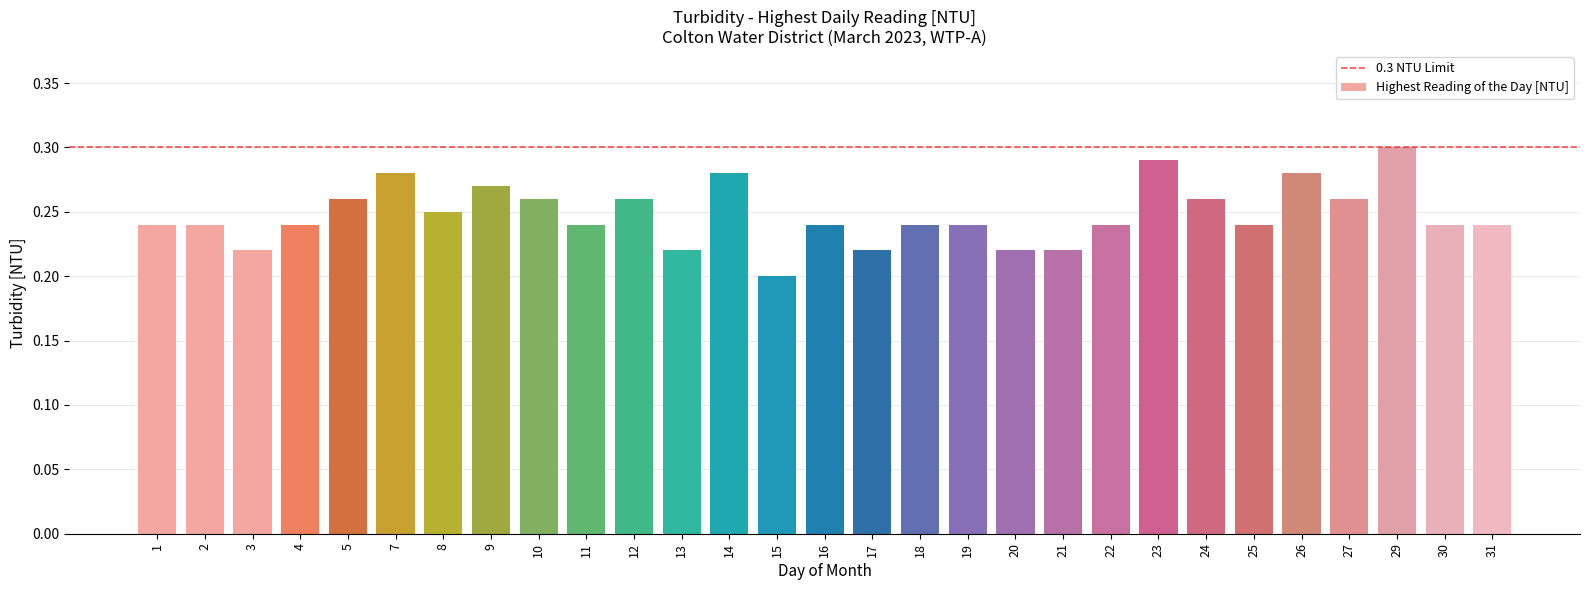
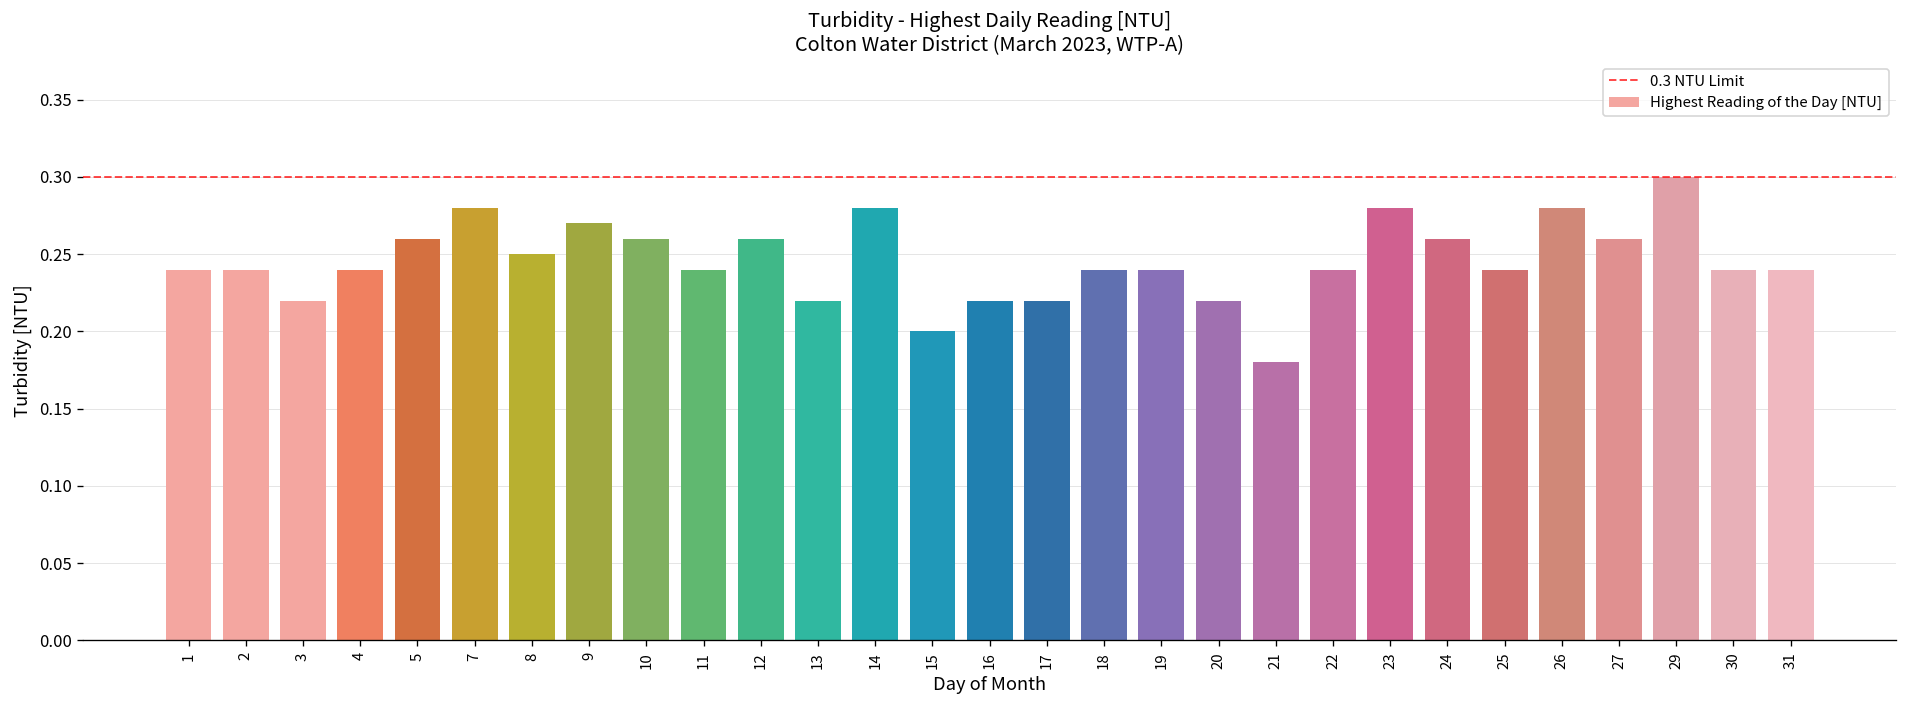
16: 0.24 -> 0.22
21: 0.22 -> 0.18
23: 0.29 -> 0.28
